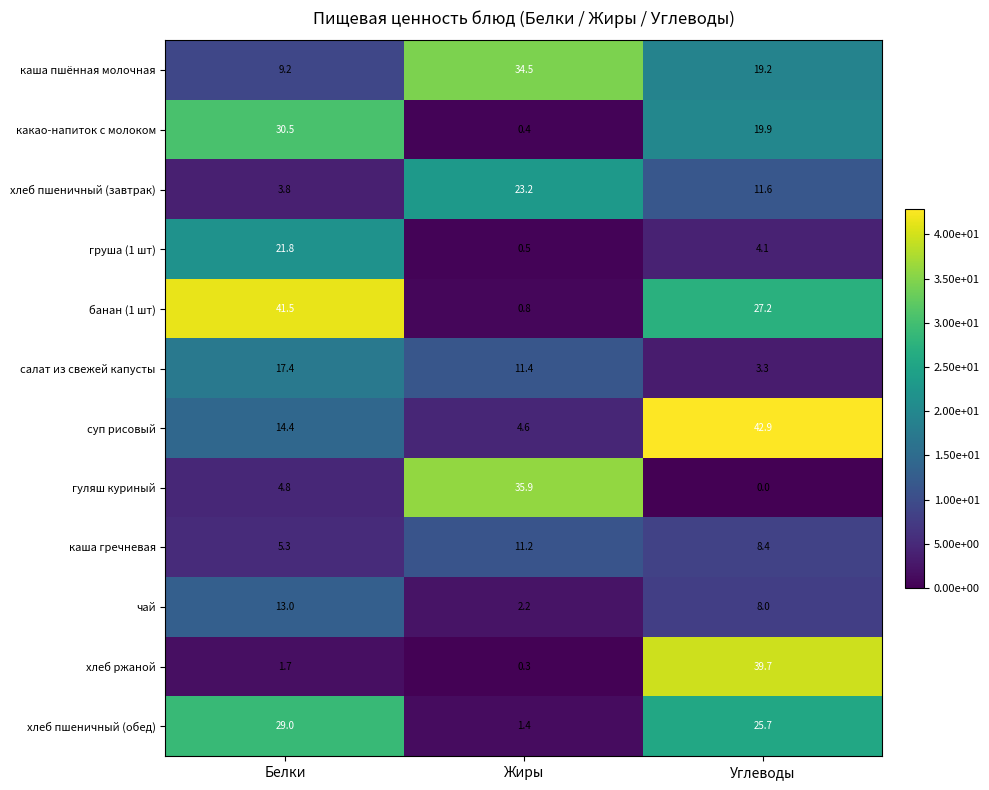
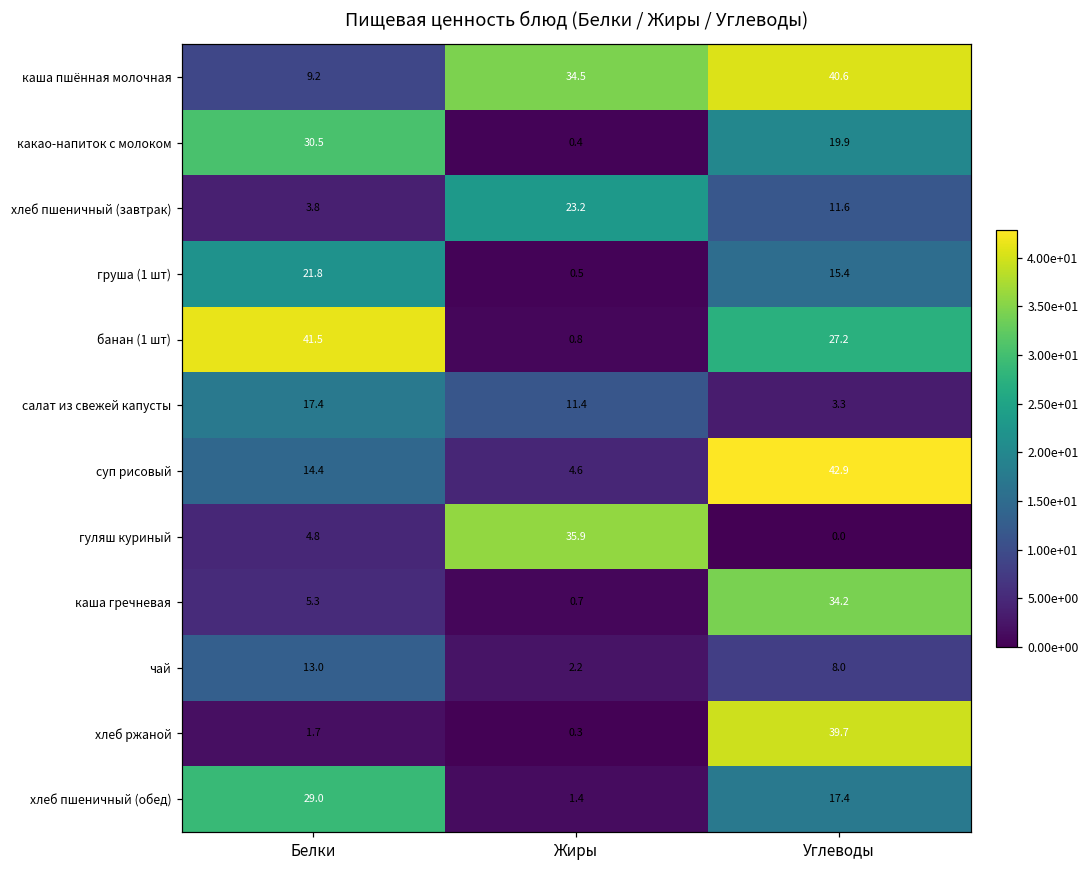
каша пшённая молочная, Углеводы: 19.2 -> 40.6
груша (1 шт), Углеводы: 4.1 -> 15.4
каша гречневая, Жиры: 11.2 -> 0.7
каша гречневая, Углеводы: 8.4 -> 34.2
хлеб пшеничный (обед), Углеводы: 25.7 -> 17.4
